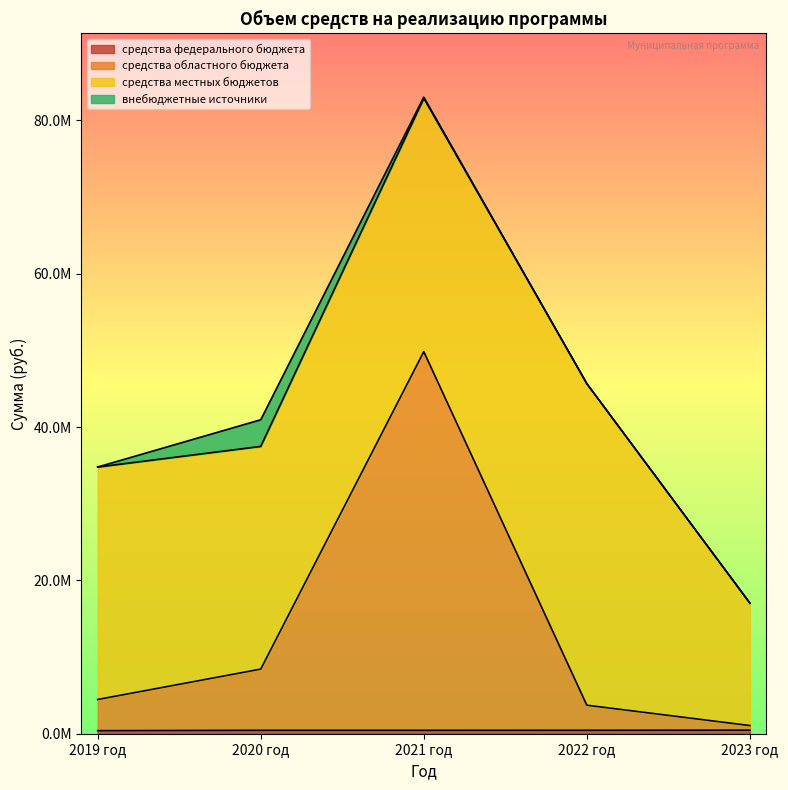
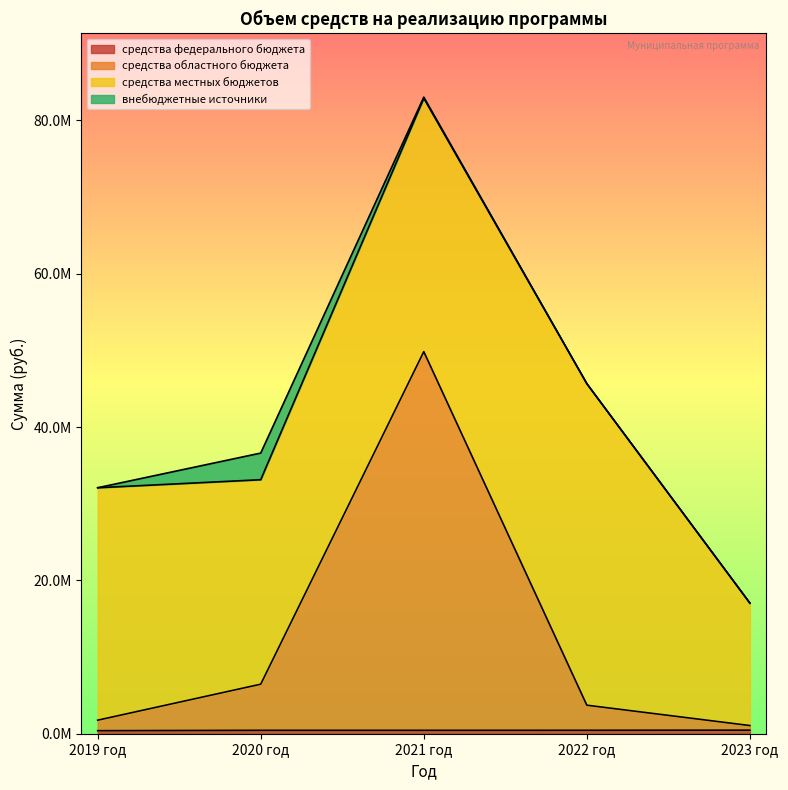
средства областного бюджета, 2019 год: 4000000 -> 1000000
средства областного бюджета, 2020 год: 8000000 -> 6000000
средства местных бюджетов, 2020 год: 29000000 -> 27000000
